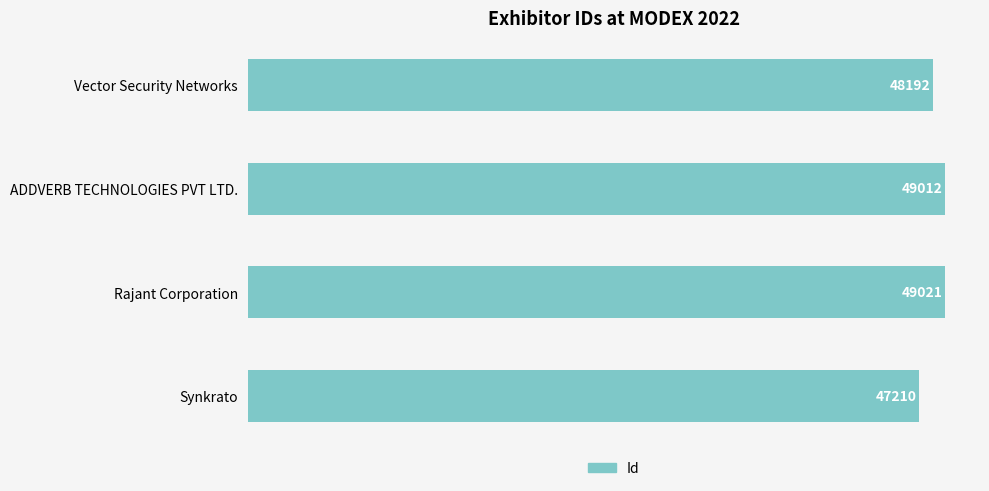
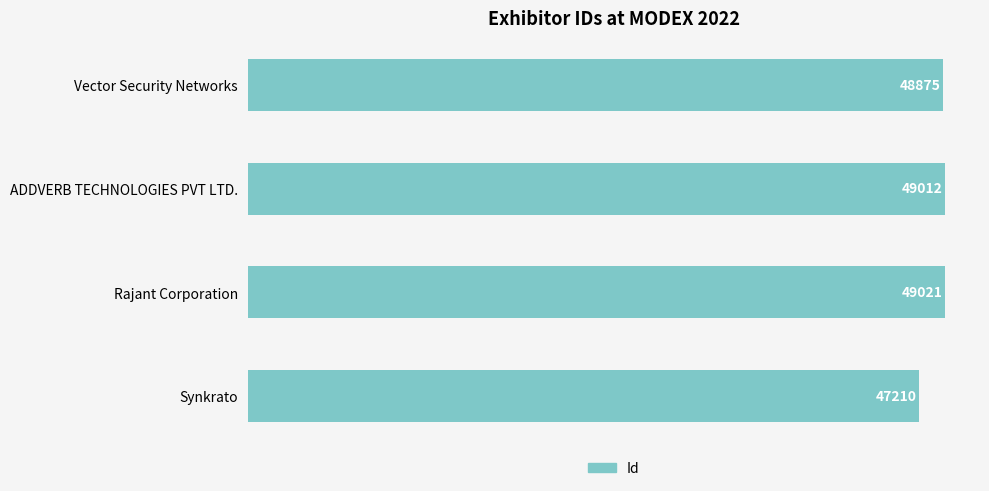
Vector Security Networks: 48192 -> 48875
